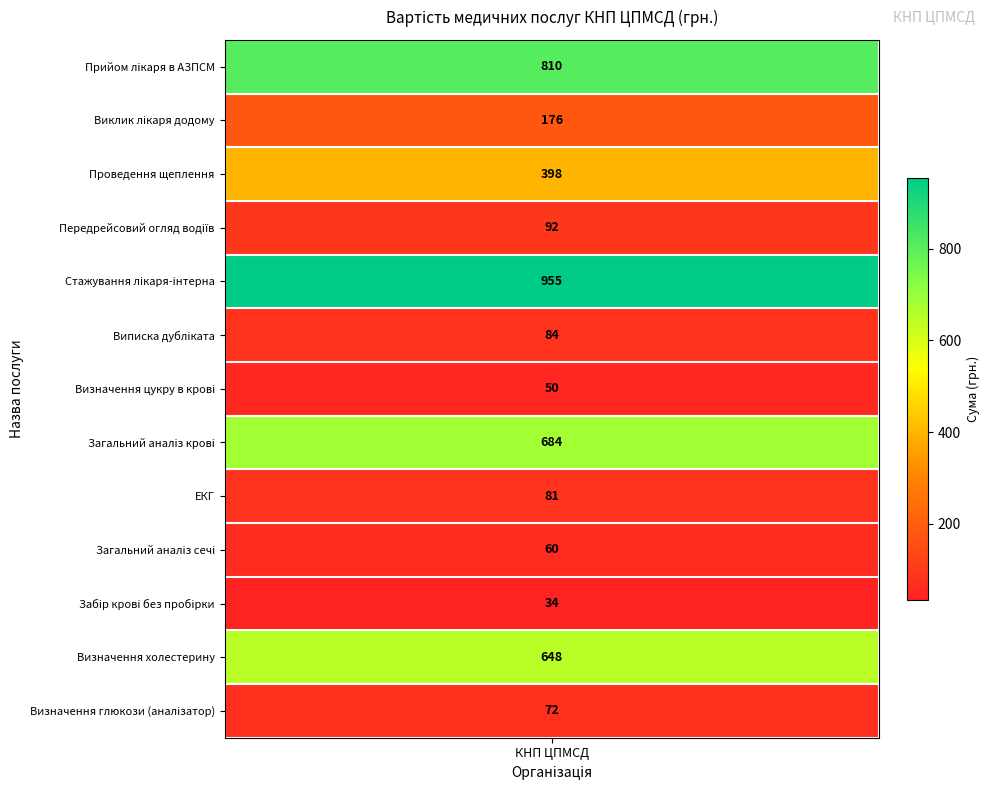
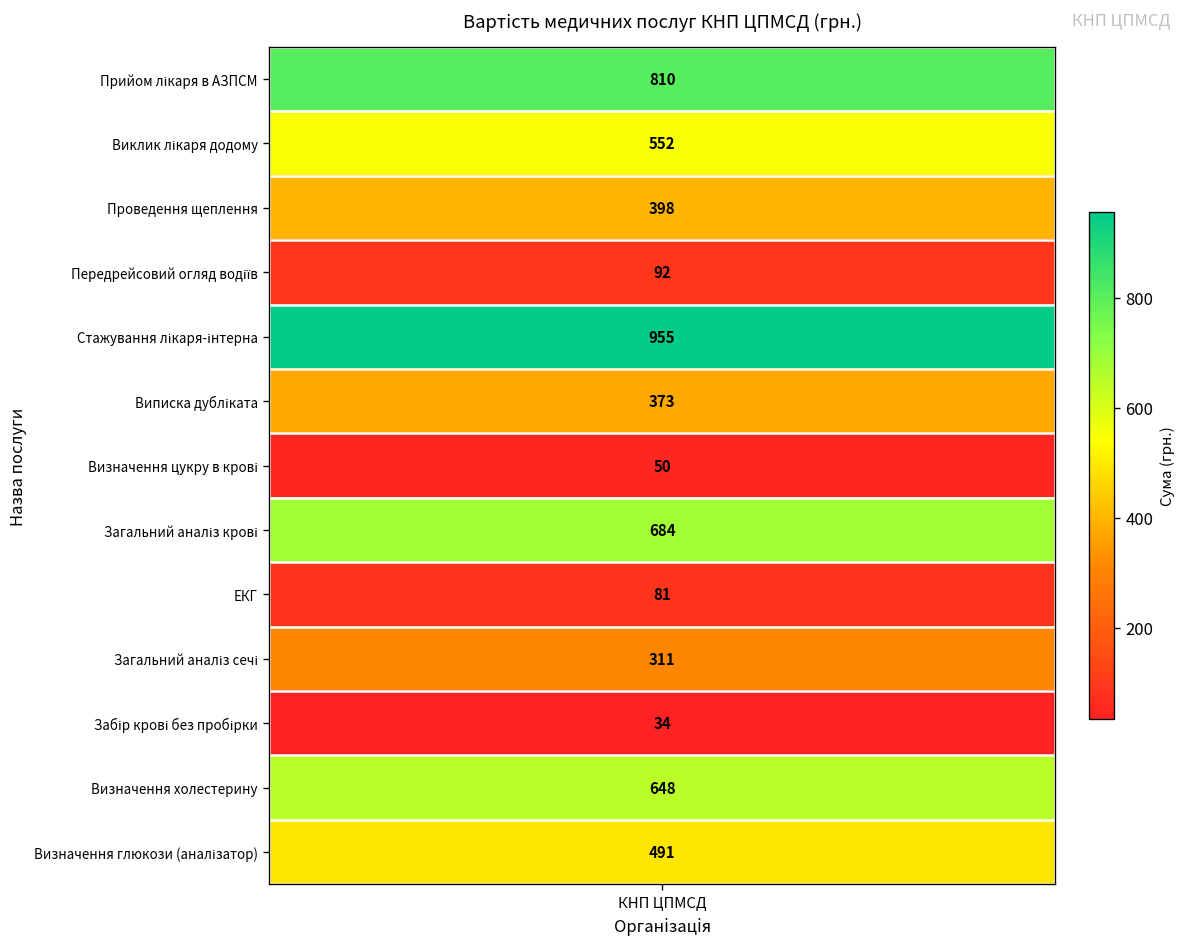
Виклик лікаря додому, КНП ЦПМСД: 176 -> 552
Виписка дубліката, КНП ЦПМСД: 84 -> 373
Загальний аналіз сечі, КНП ЦПМСД: 60 -> 311
Визначення глюкози (аналізатор), КНП ЦПМСД: 72 -> 491
